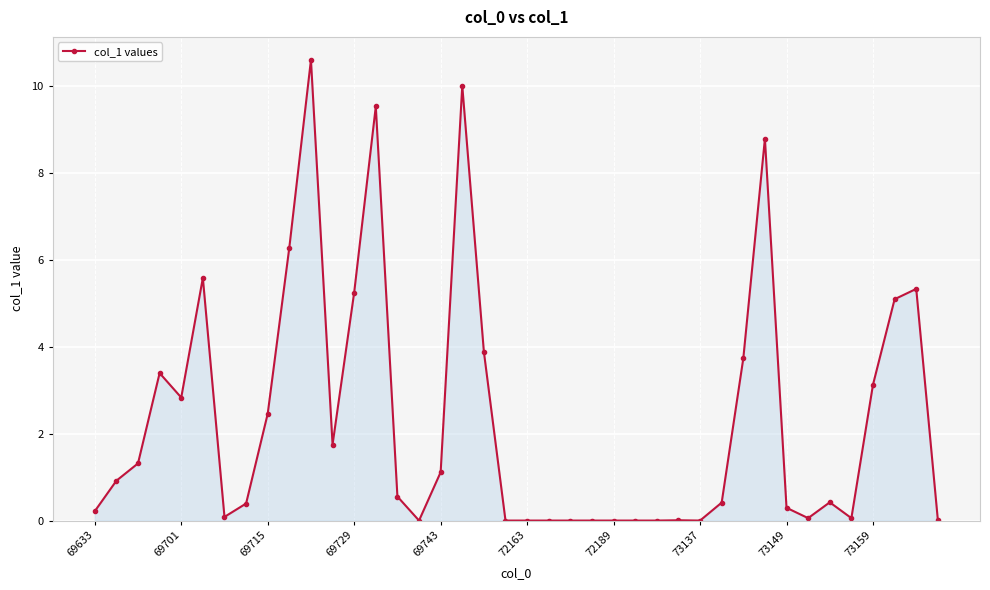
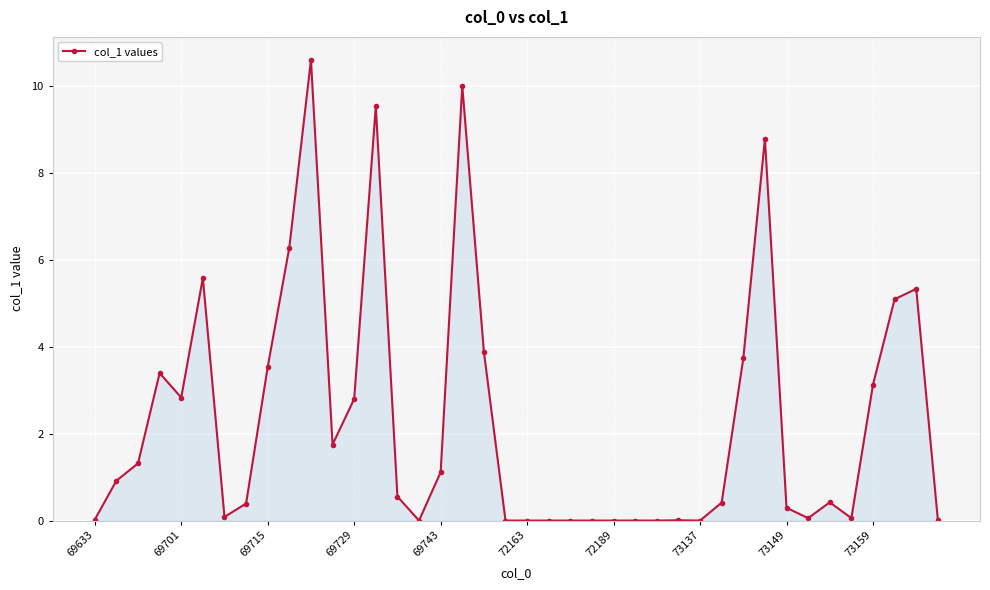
69633: 0.2 -> 0.0
69715: 2.5 -> 3.5
69729: 5.3 -> 2.8
